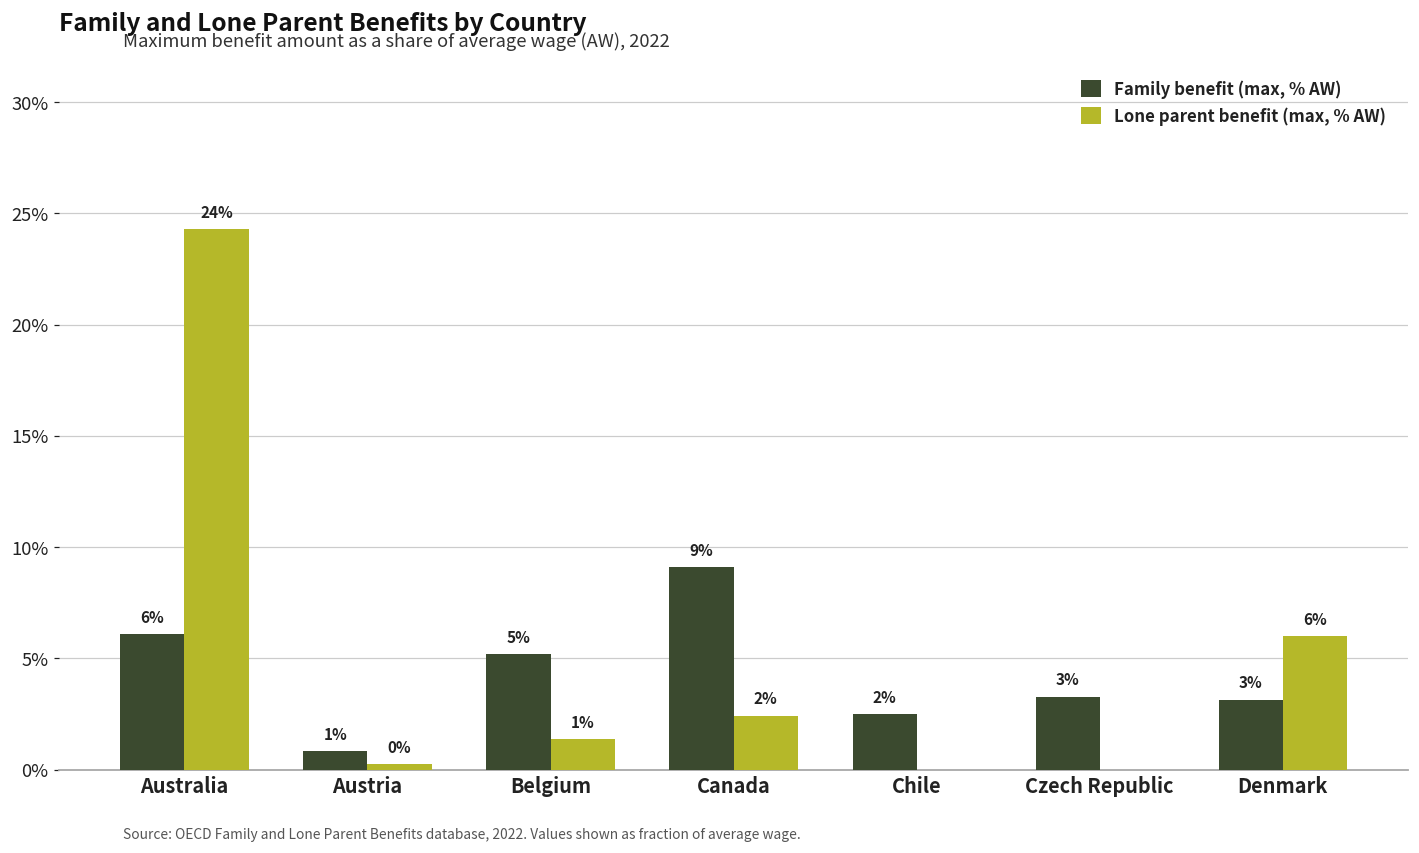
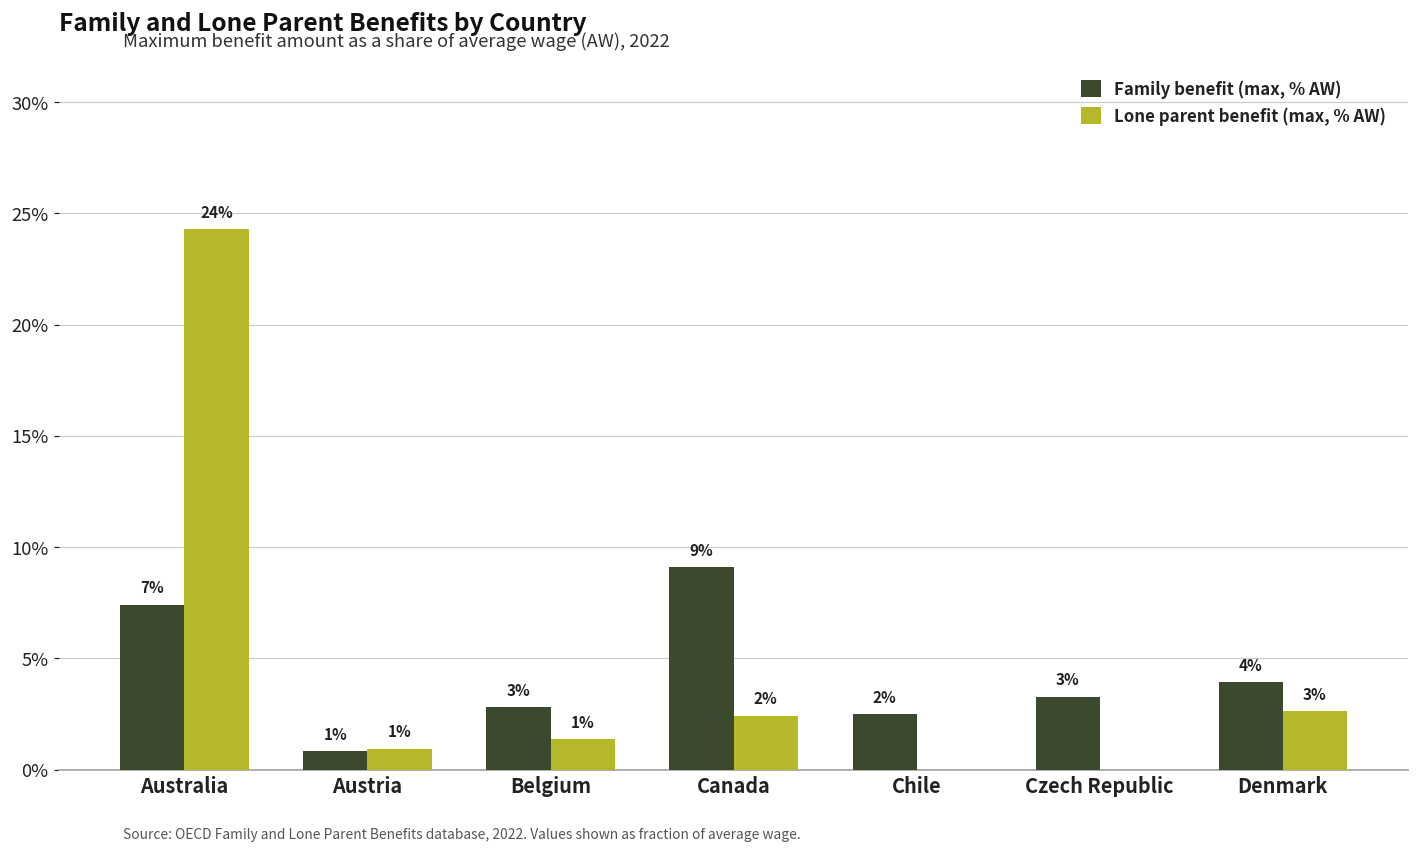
Family benefit (max, % AW), Australia: 6% -> 7%
Lone parent benefit (max, % AW), Austria: 0% -> 1%
Family benefit (max, % AW), Belgium: 5% -> 3%
Family benefit (max, % AW), Denmark: 3% -> 4%
Lone parent benefit (max, % AW), Denmark: 6% -> 3%
